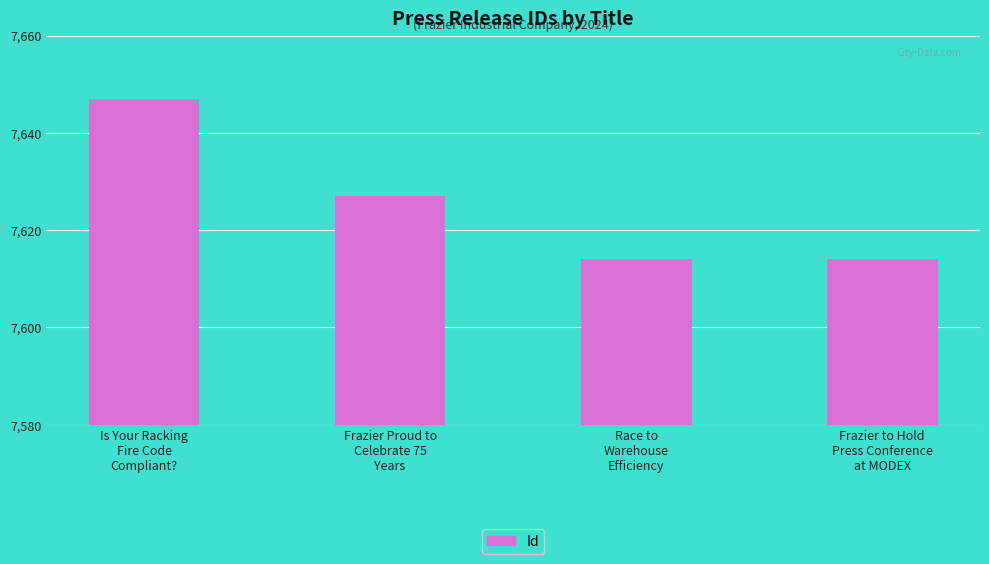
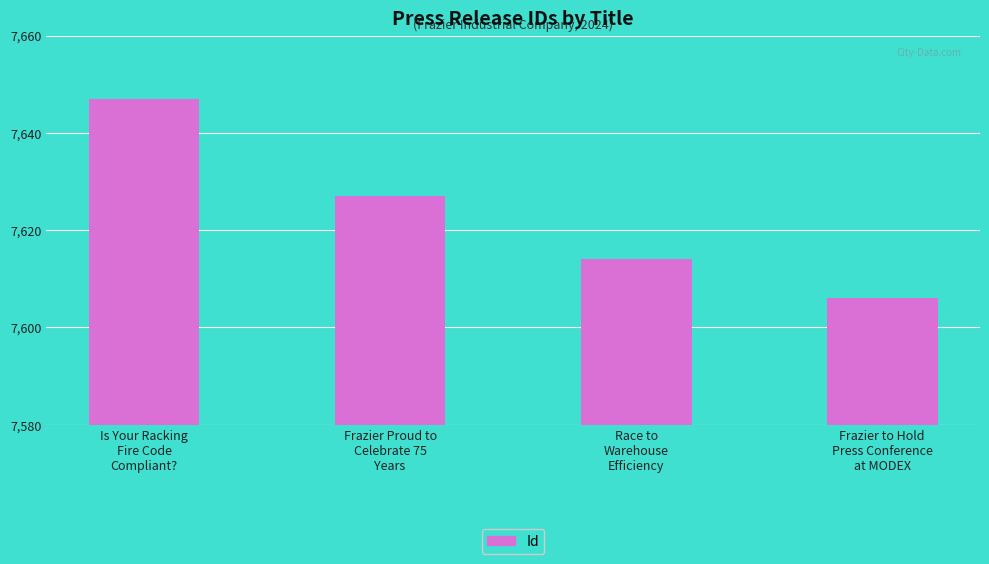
Frazier to Hold Press Conference at MODEX: 7,614 -> 7,606
